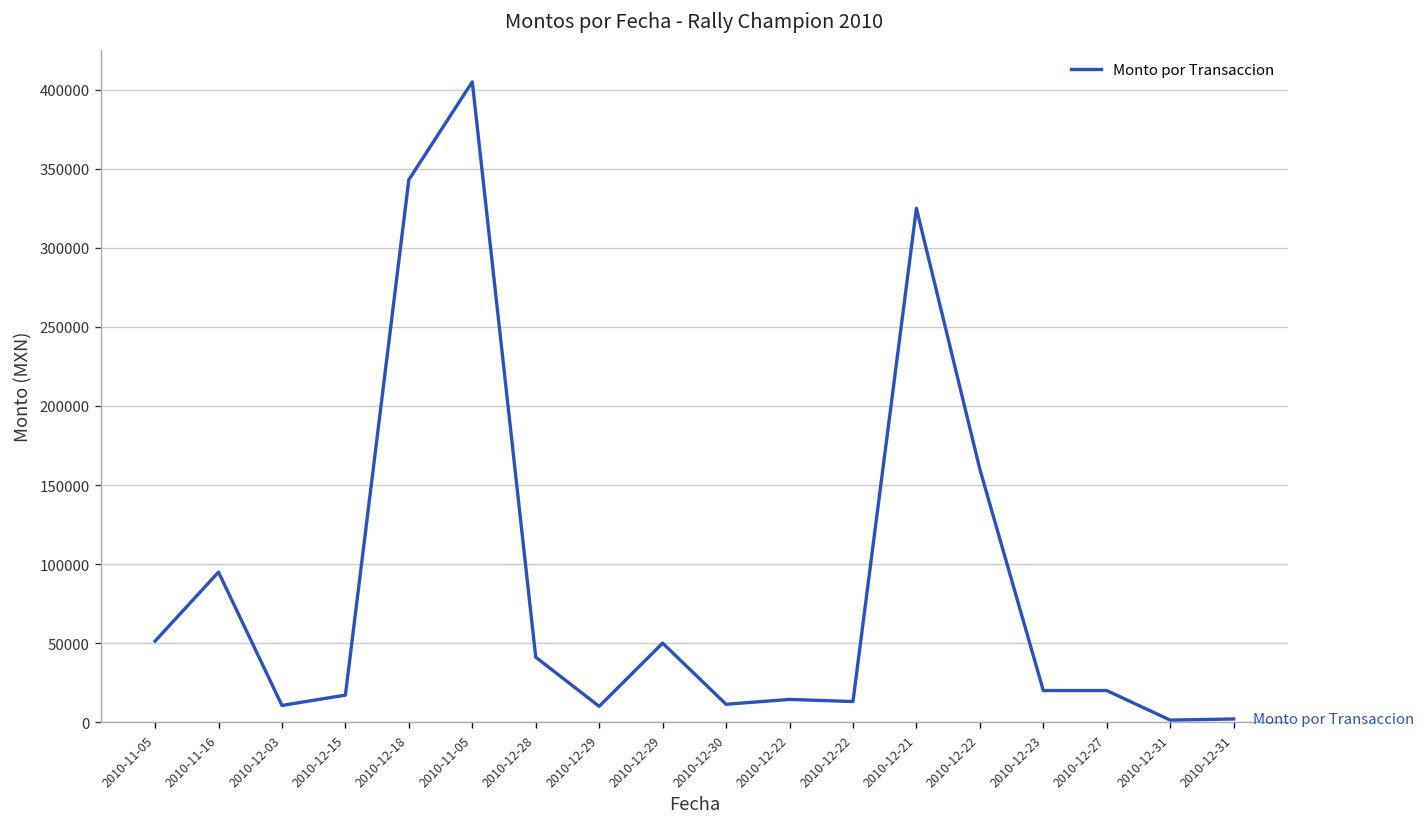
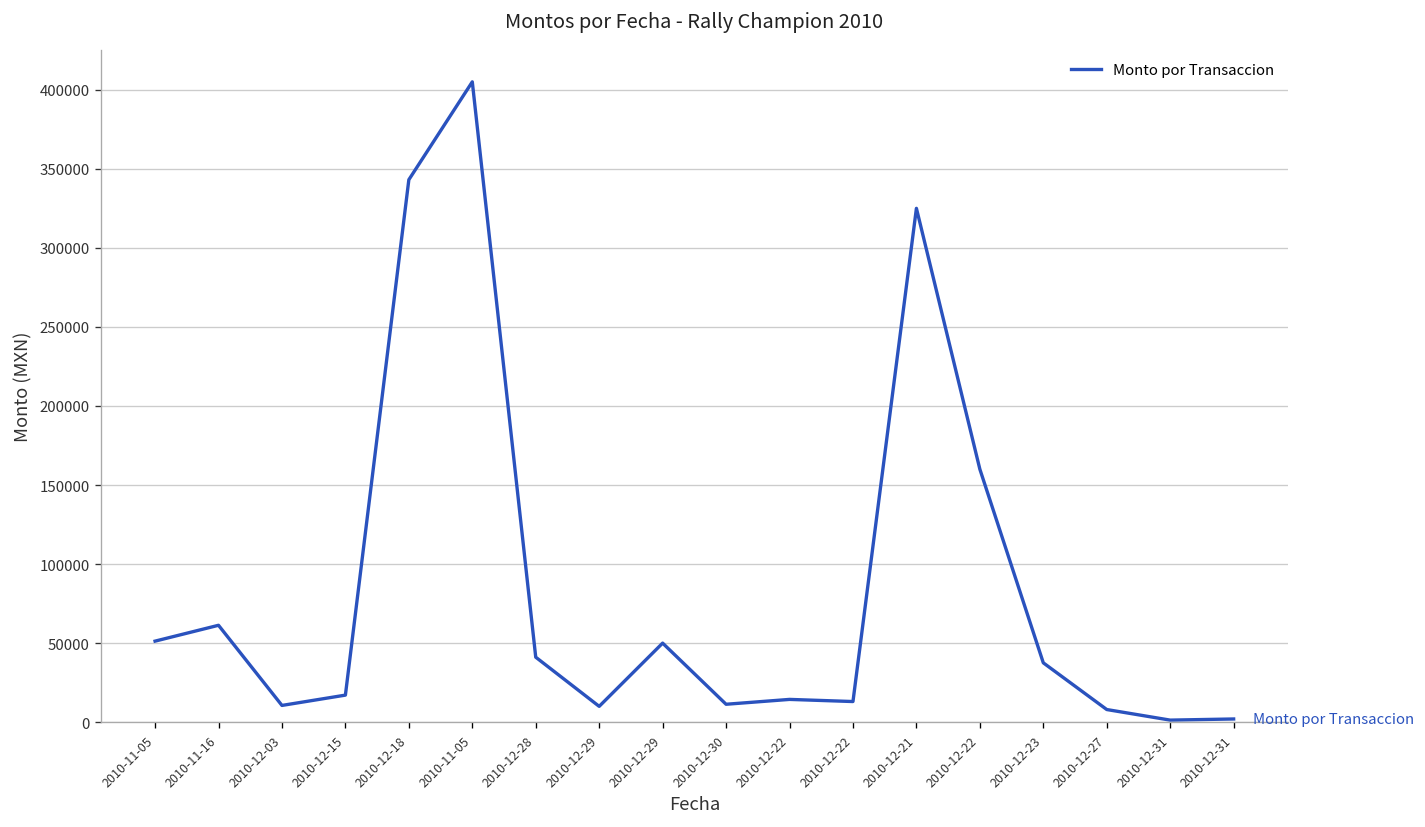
2010-11-16: 95000 -> 61000
2010-12-23: 20000 -> 38000
2010-12-27: 20000 -> 8000
